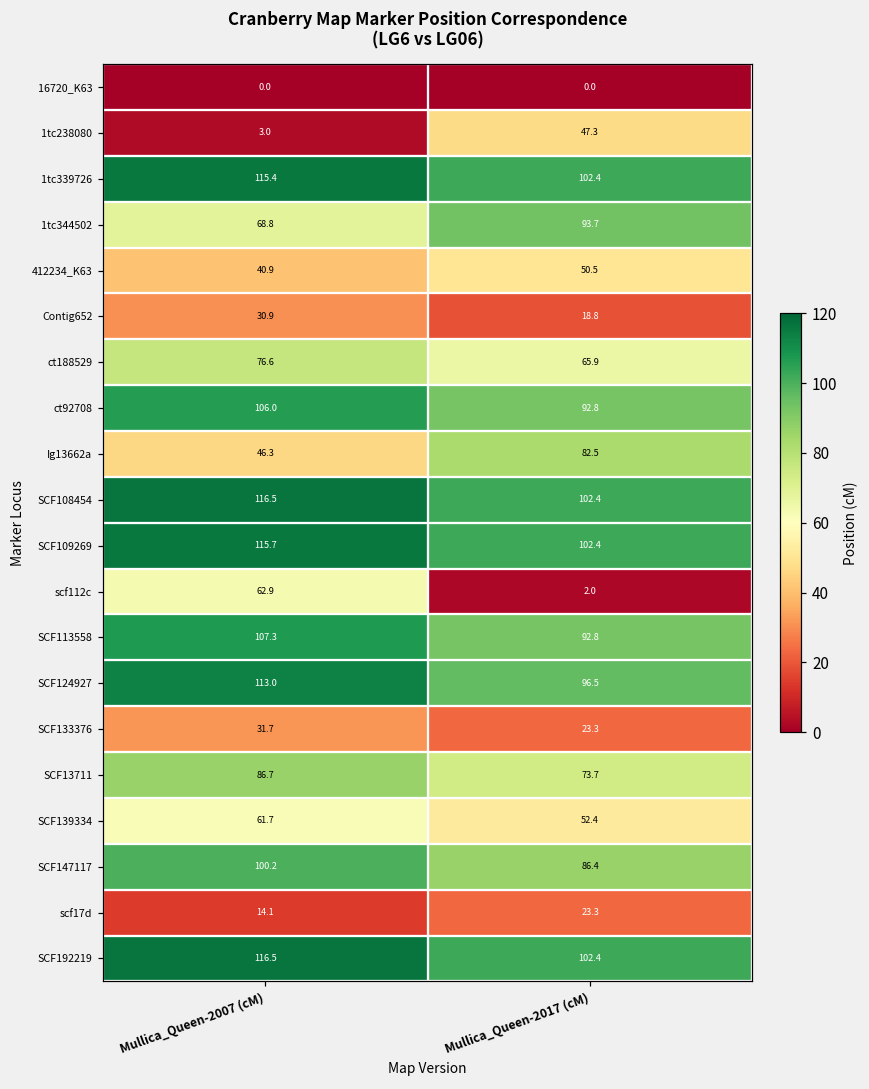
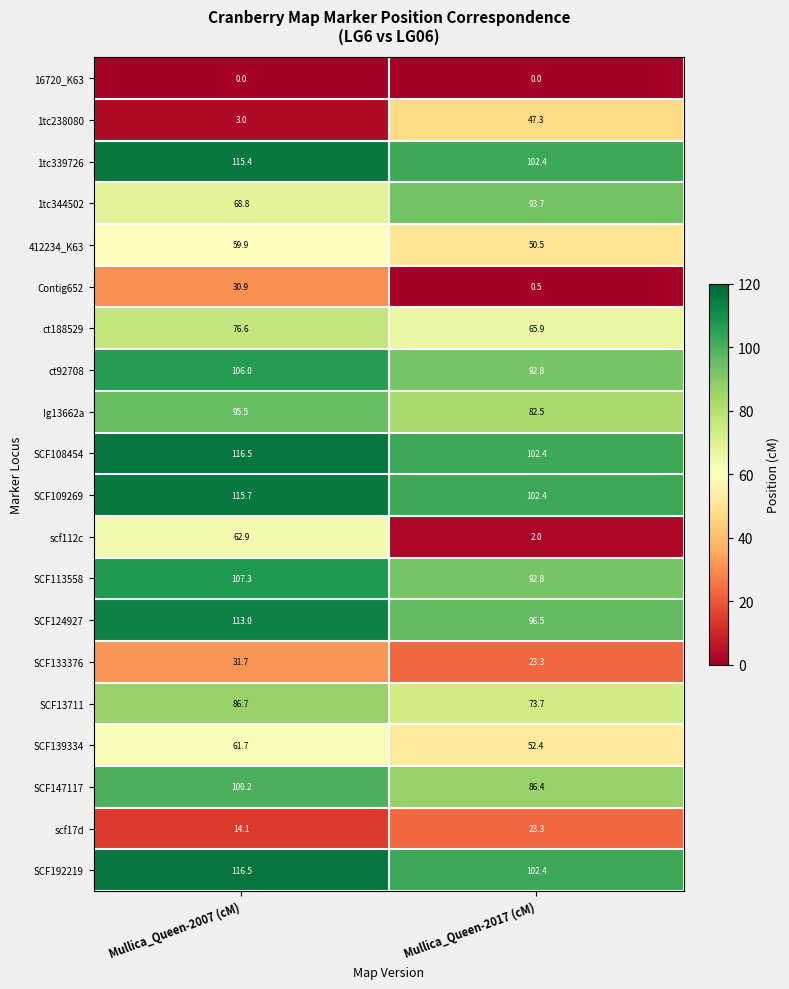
412234_K63, Mullica_Queen-2007 (cM): 40.9 -> 59.9
Contig652, Mullica_Queen-2017 (cM): 18.8 -> 0.5
Ig13662a, Mullica_Queen-2007 (cM): 46.3 -> 95.5
